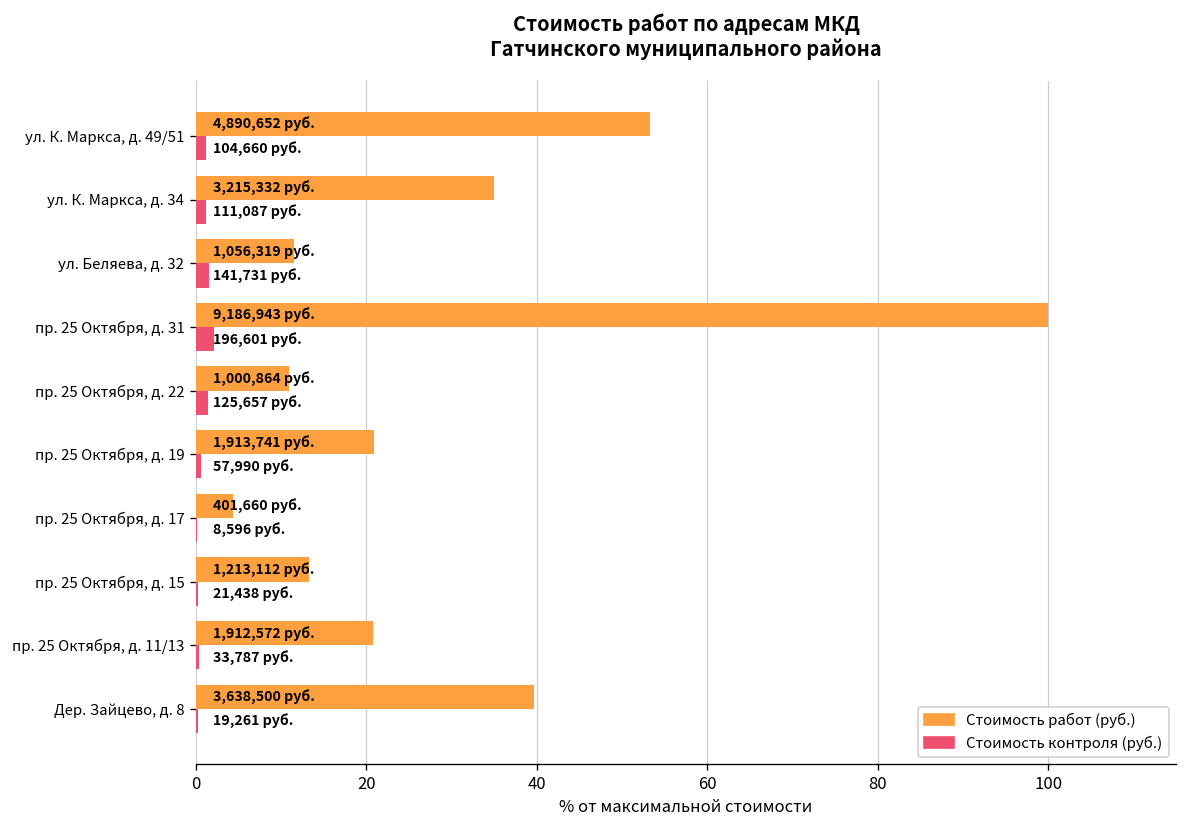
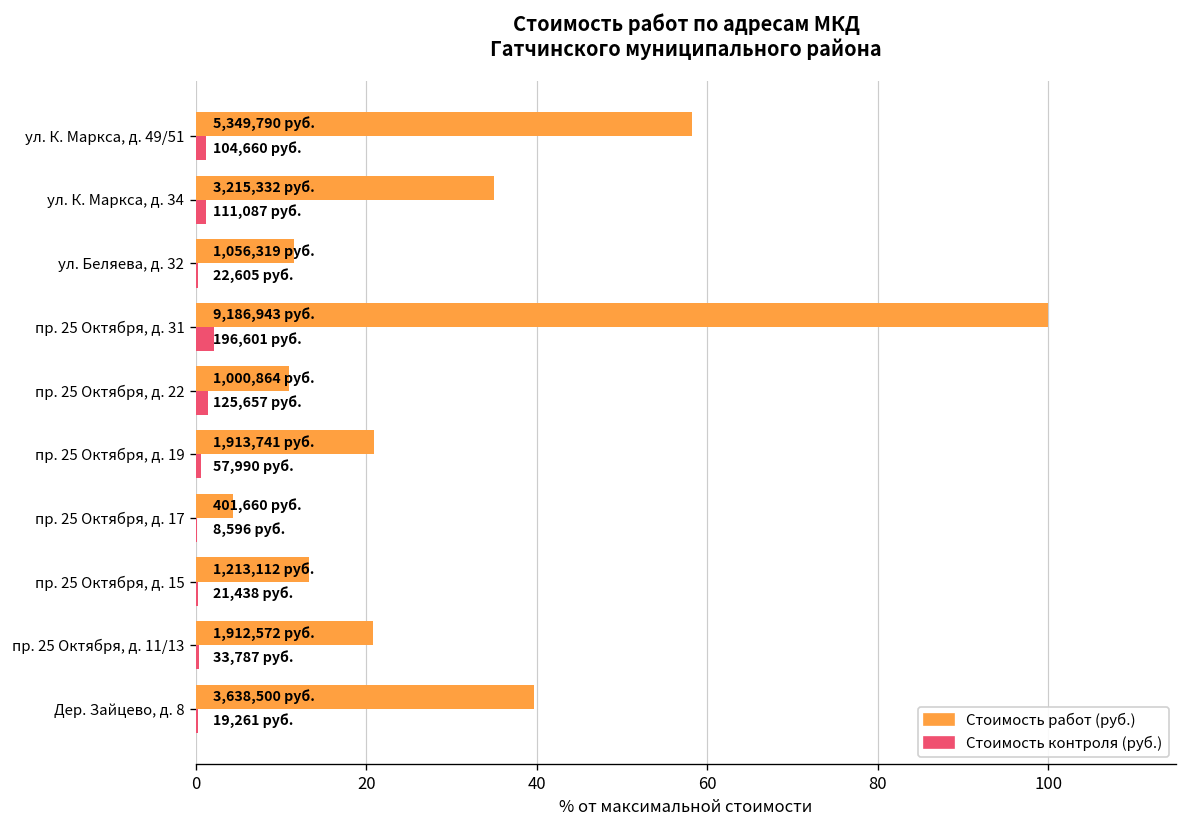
Стоимость работ (руб.), ул. К. Маркса, д. 49/51: 4,890,652 -> 5,349,790
Стоимость контроля (руб.), ул. Беляева, д. 32: 141,731 -> 22,605
